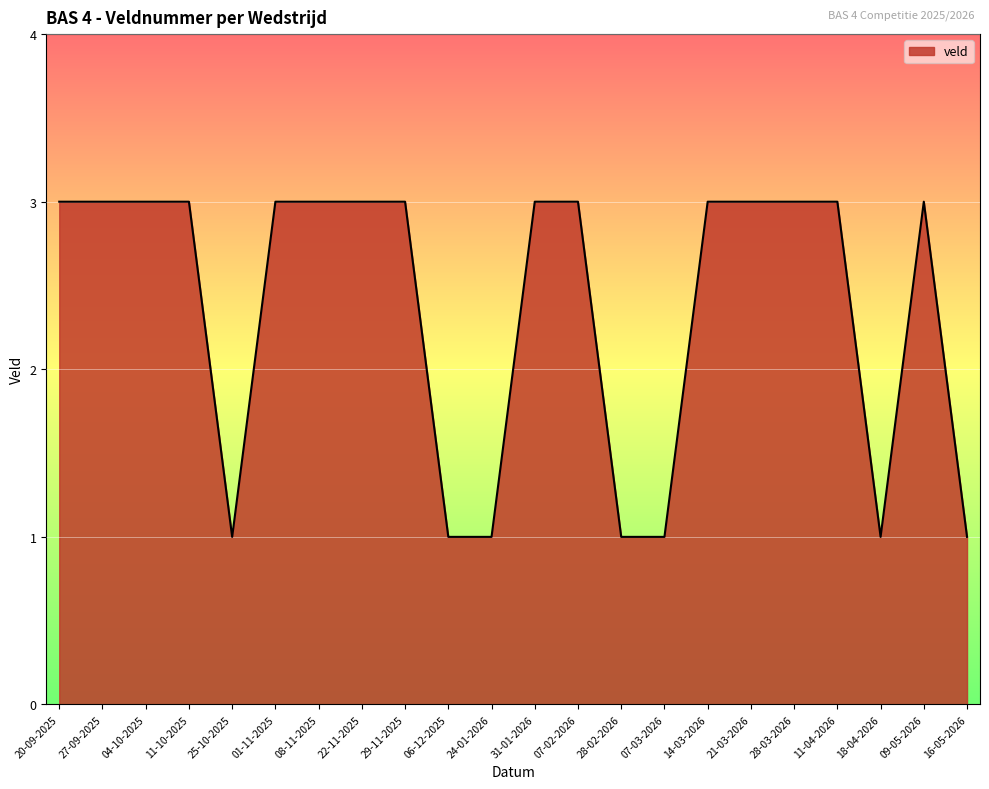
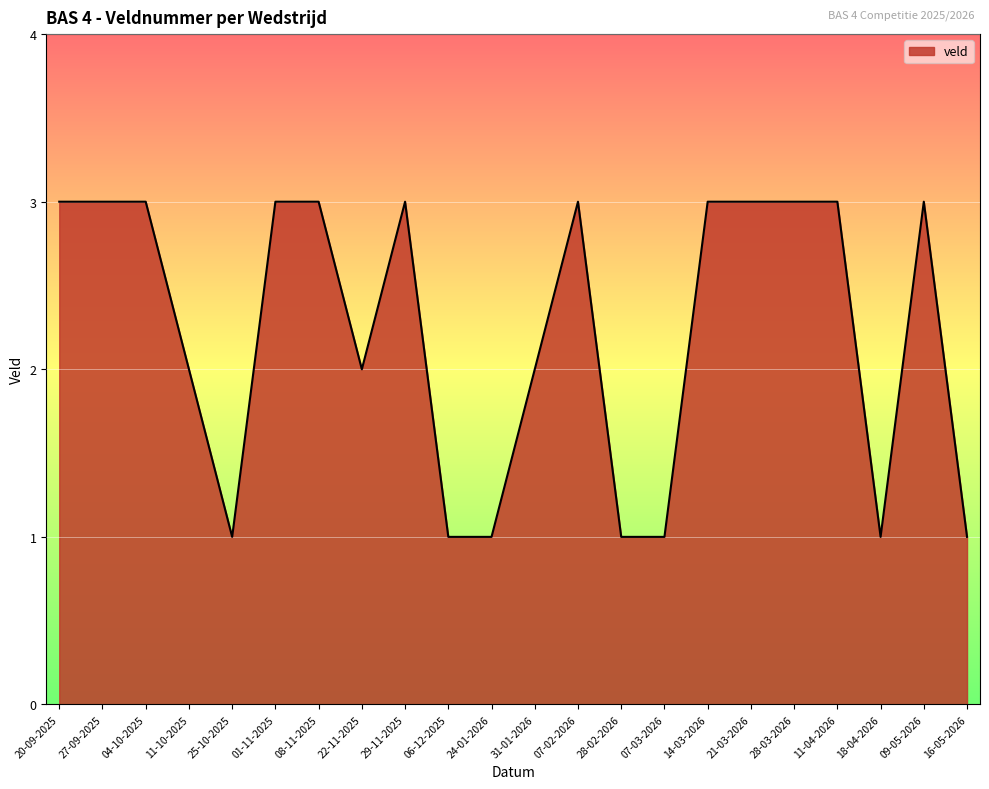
11-10-2025: 3 -> 2
22-11-2025: 3 -> 2
31-01-2026: 3 -> 2
